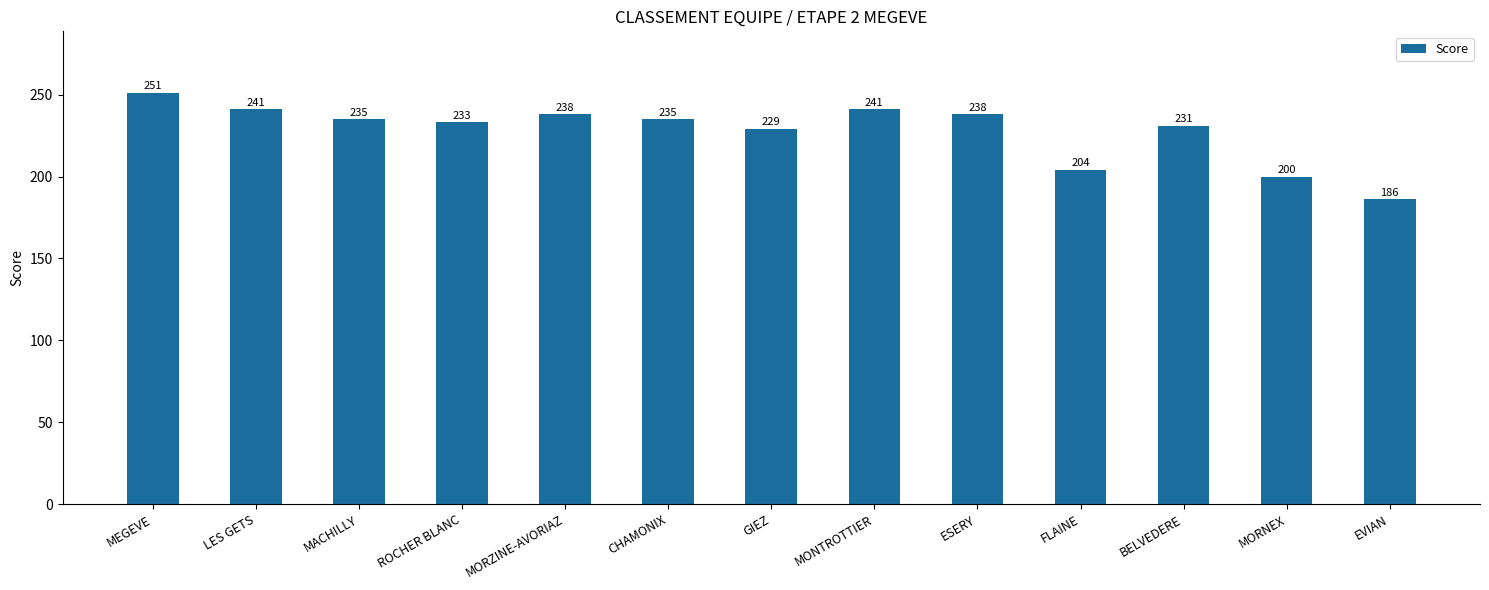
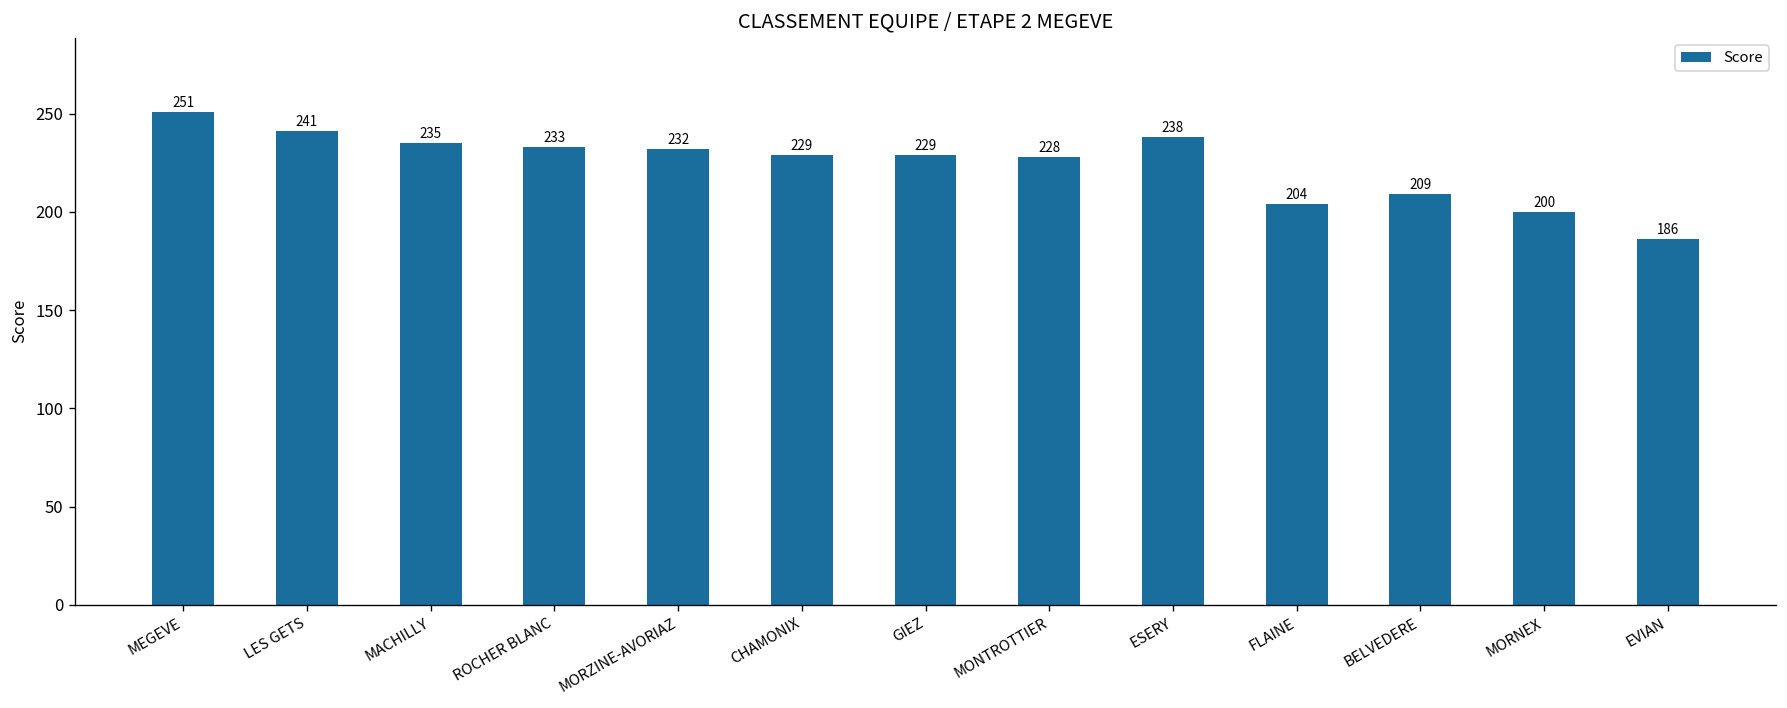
MORZINE-AVORIAZ: 238 -> 232
CHAMONIX: 235 -> 229
MONTROTTIER: 241 -> 228
BELVEDERE: 231 -> 209
